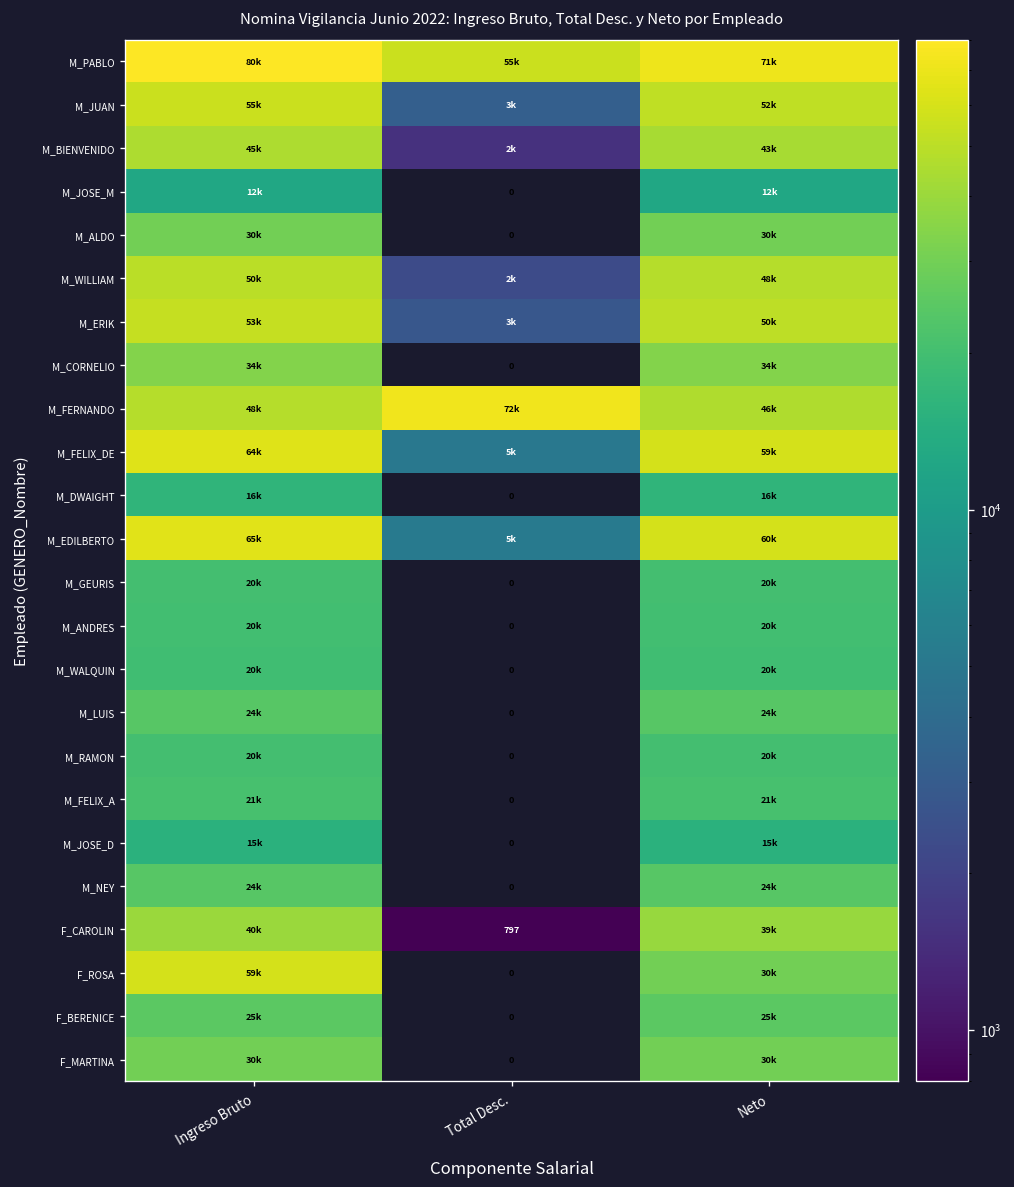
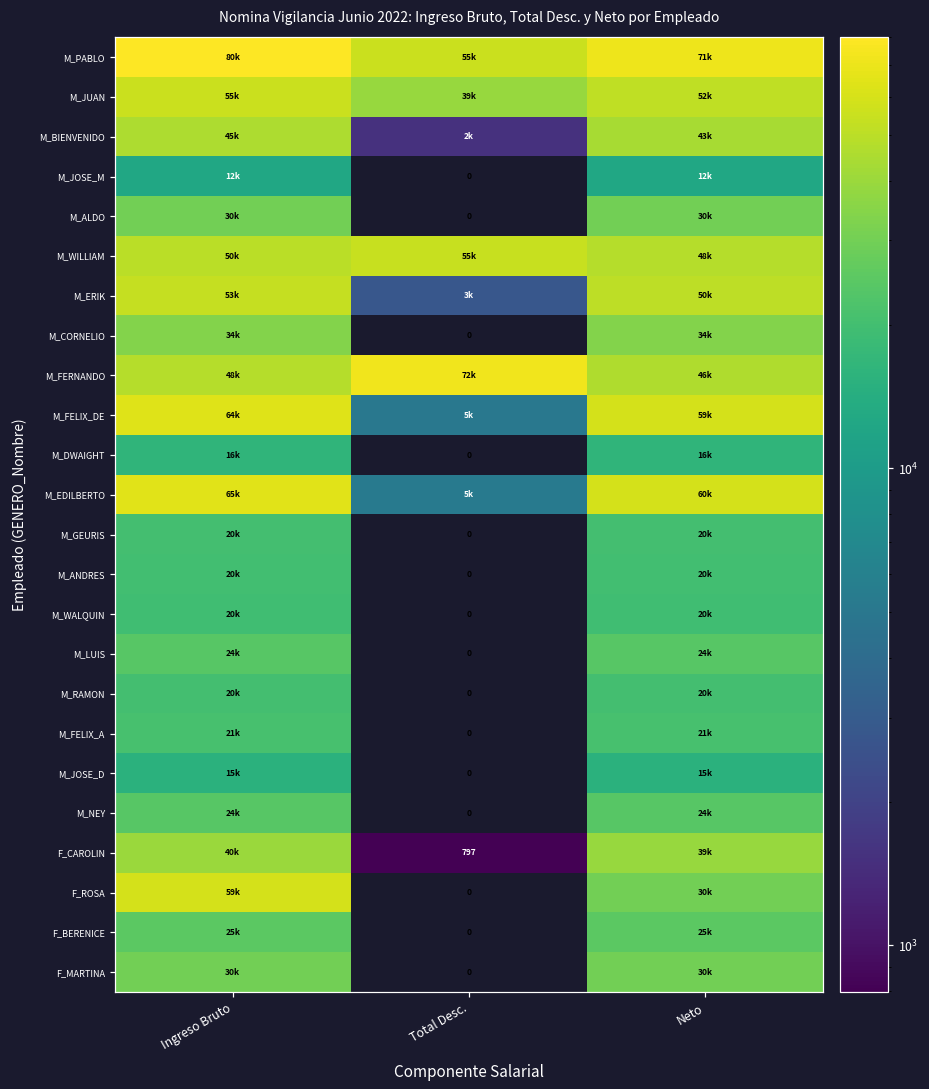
M_JUAN, Total Desc.: 3k -> 39k
M_WILLIAM, Total Desc.: 2k -> 55k
